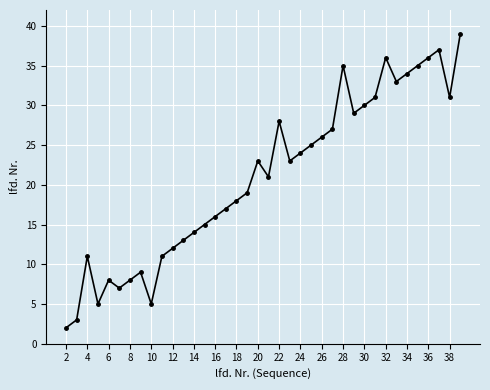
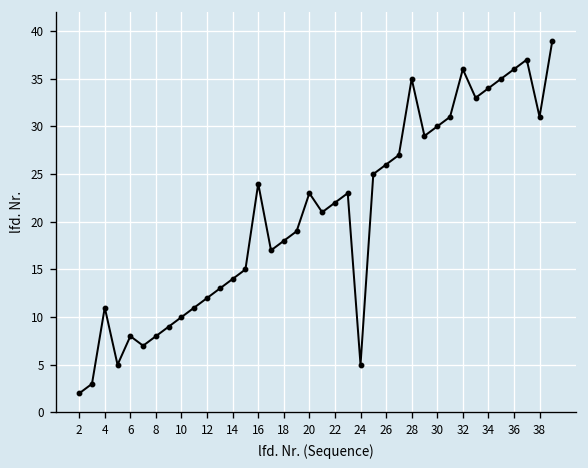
10: 5 -> 10
16: 16 -> 24
22: 28 -> 22
24: 24 -> 5
